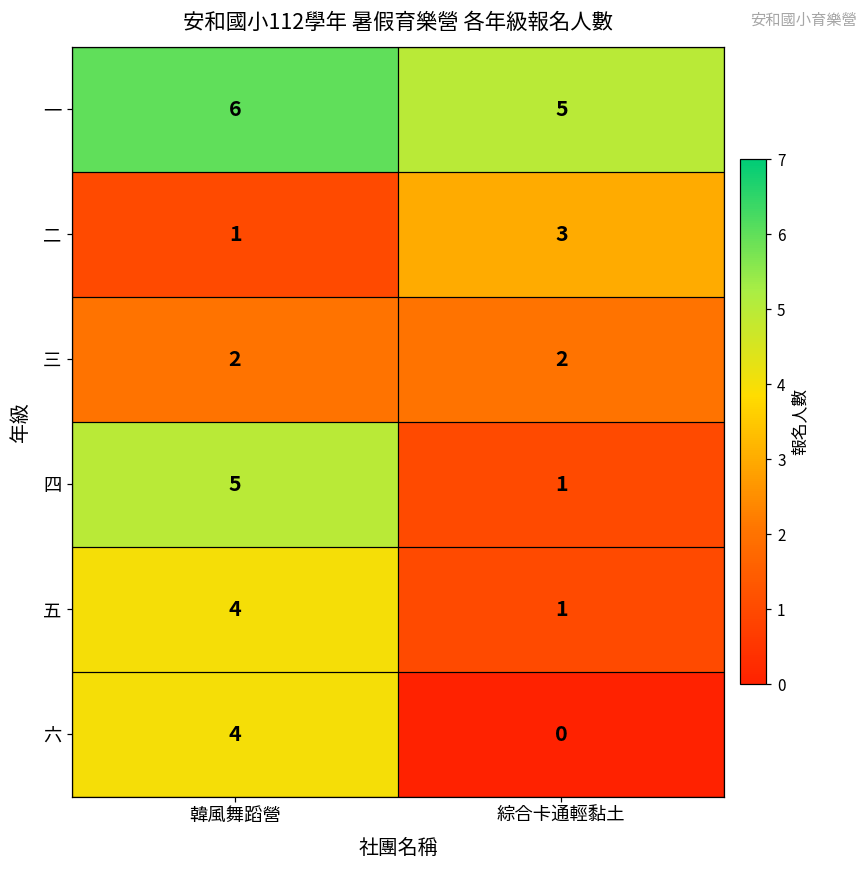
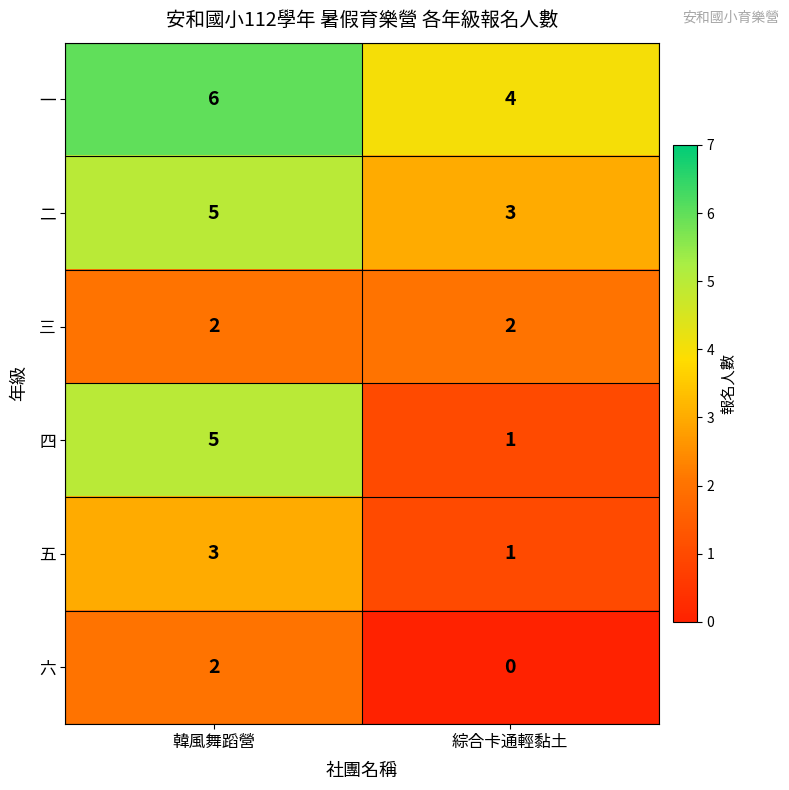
一, 綜合卡通輕黏土: 5 -> 4
二, 韓風舞蹈營: 1 -> 5
五, 韓風舞蹈營: 4 -> 3
六, 韓風舞蹈營: 4 -> 2
